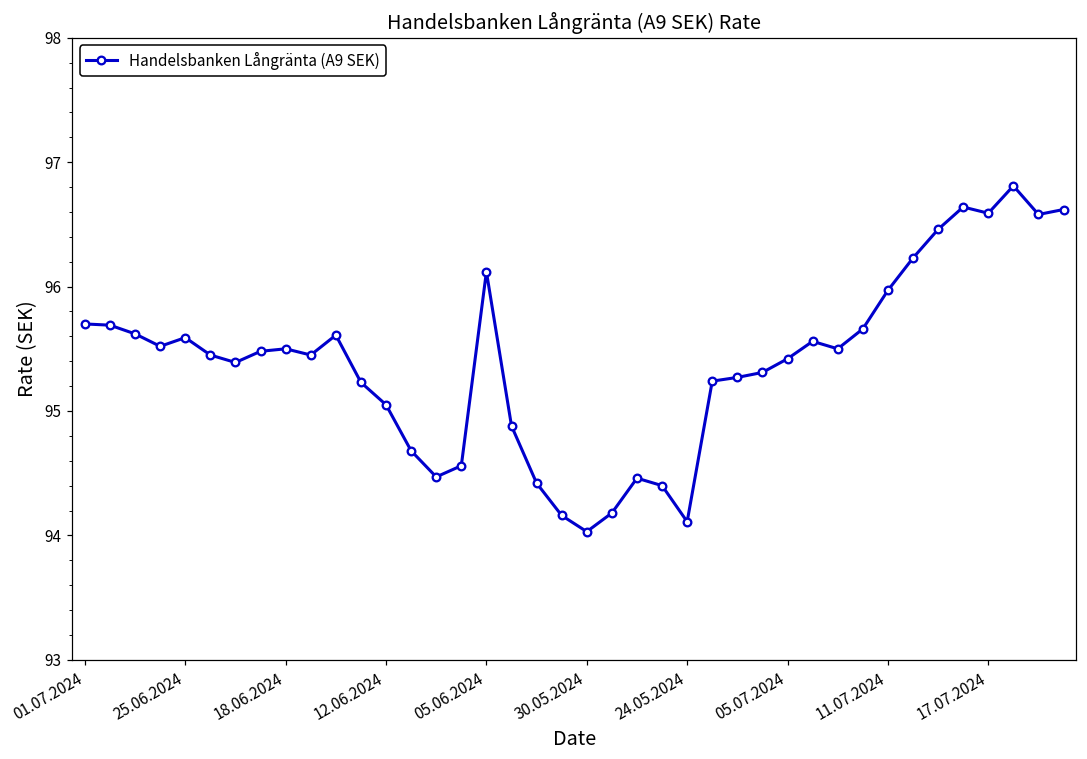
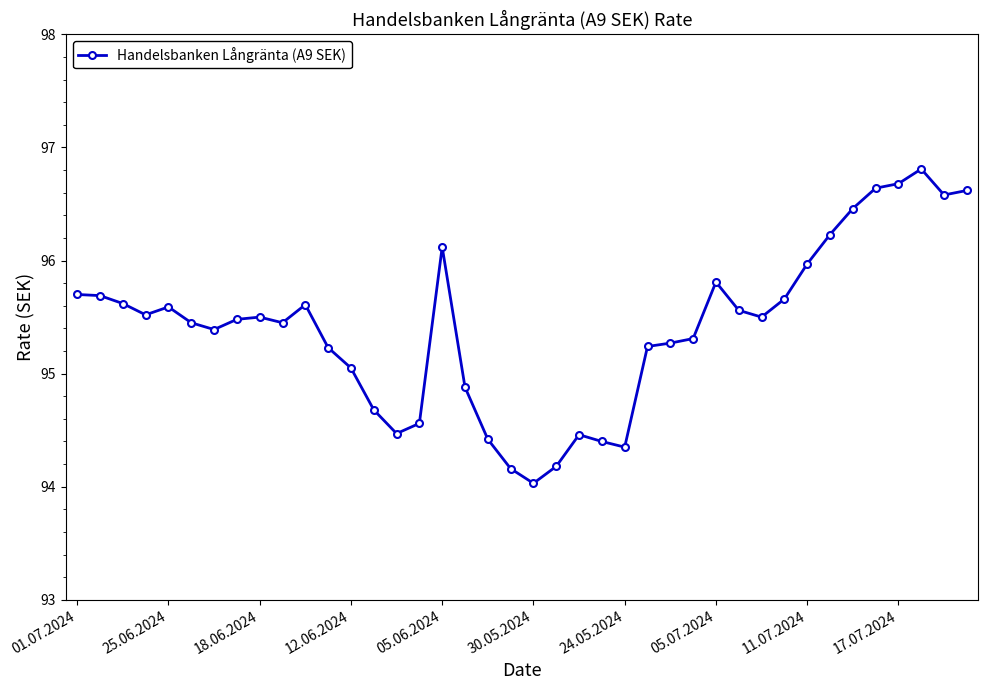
24.05.2024: 94.11 -> 94.35
05.07.2024: 95.42 -> 95.81
17.07.2024: 96.59 -> 96.68
